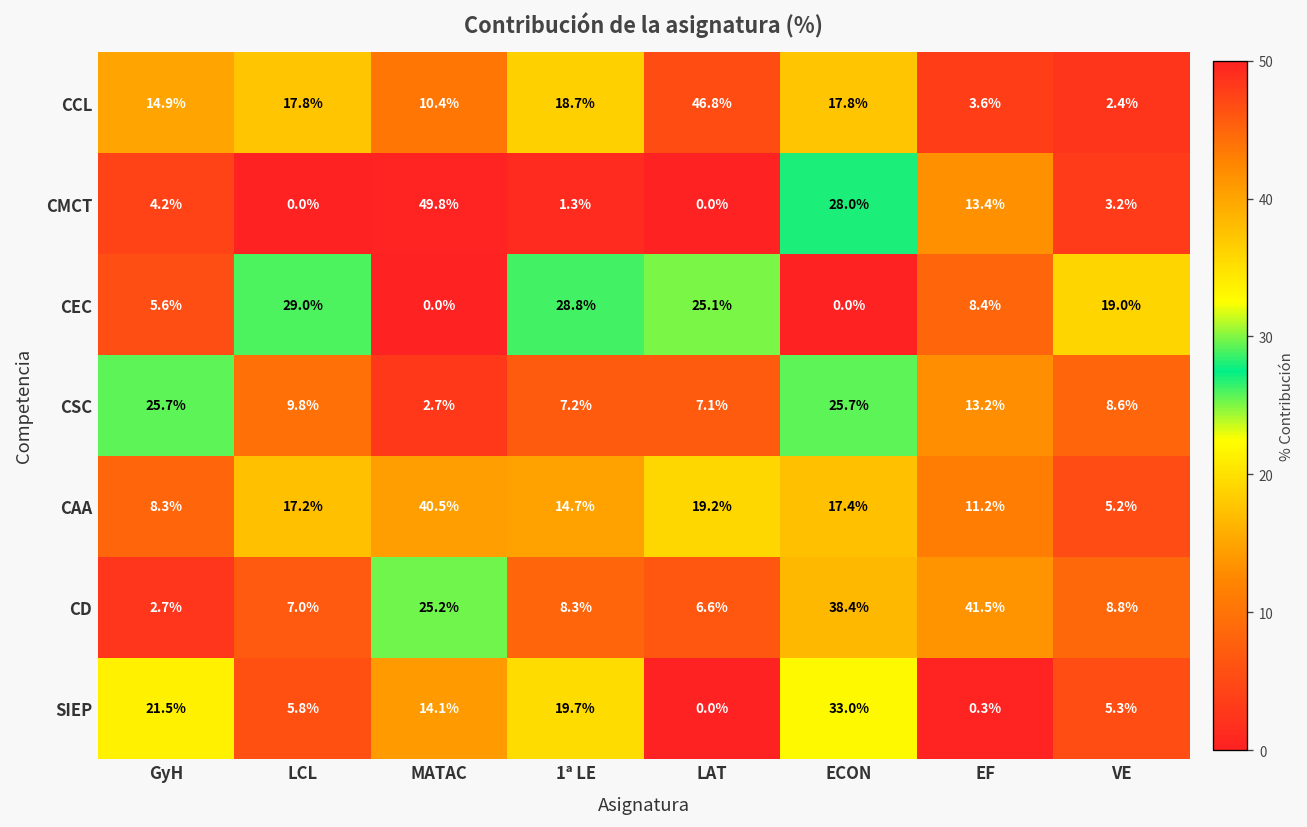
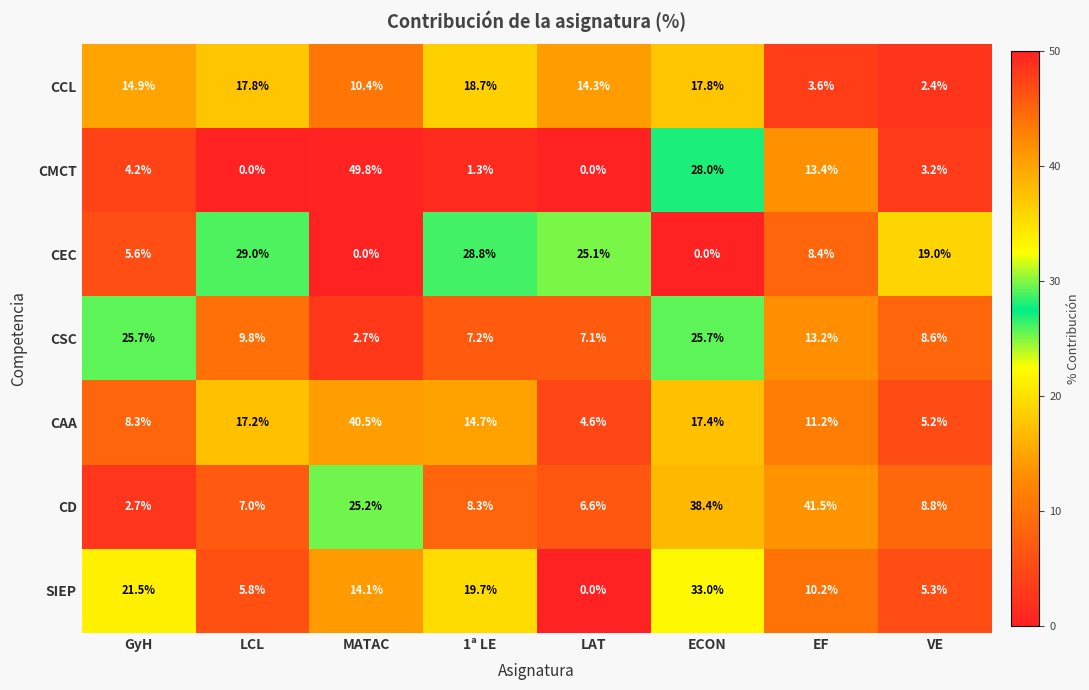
CCL, LAT: 46.8% -> 14.3%
CAA, LAT: 19.2% -> 4.6%
SIEP, EF: 0.3% -> 10.2%
